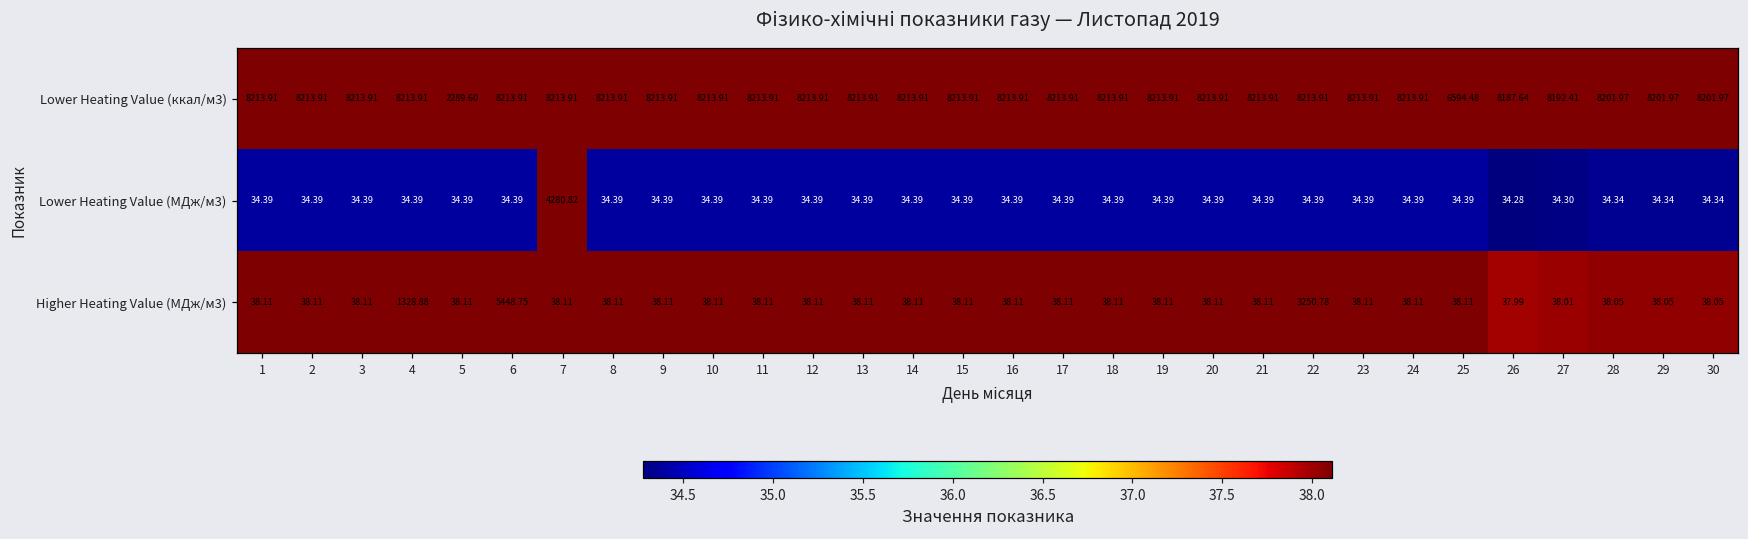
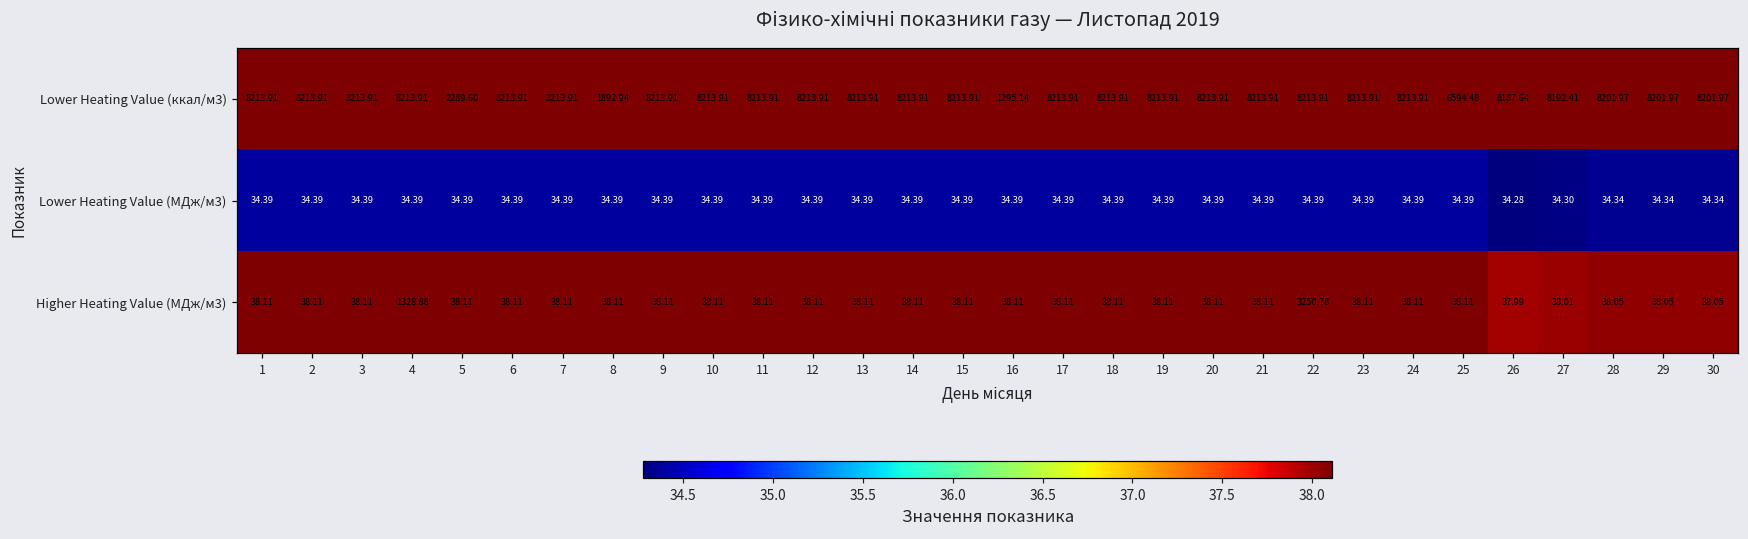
Lower Heating Value (ккал/м3), 8: 8213.91 -> 1892.94
Lower Heating Value (ккал/м3), 16: 8213.91 -> 1295.14
Lower Heating Value (МДж/м3), 7: 4280.82 -> 34.39
Higher Heating Value (МДж/м3), 6: 5448.75 -> 38.11
